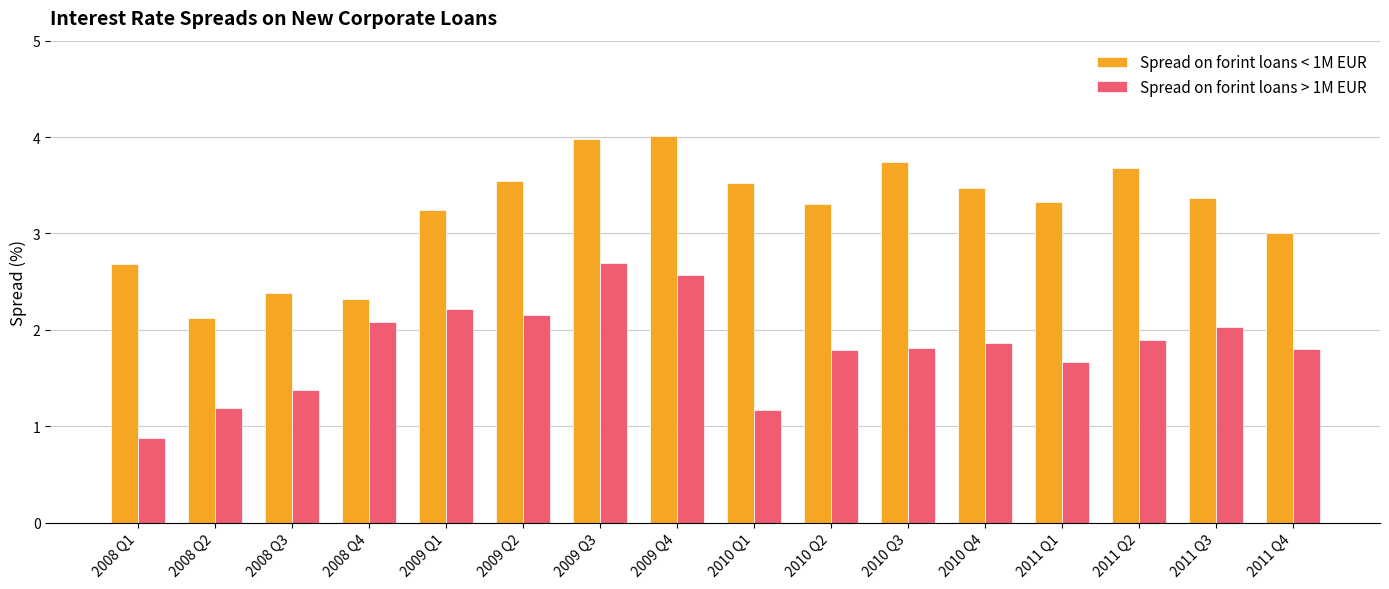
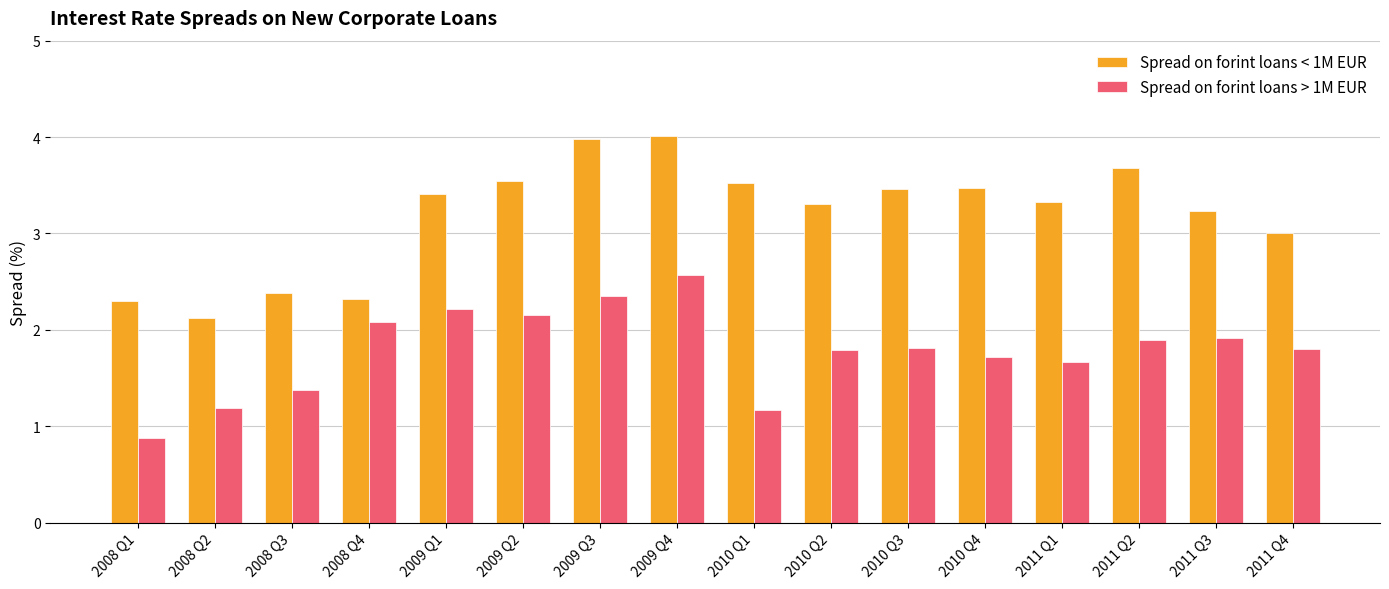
Spread on forint loans < 1M EUR, 2008 Q1: 2.7 -> 2.3
Spread on forint loans < 1M EUR, 2009 Q1: 3.2 -> 3.4
Spread on forint loans > 1M EUR, 2009 Q3: 2.7 -> 2.4
Spread on forint loans < 1M EUR, 2010 Q3: 3.7 -> 3.5
Spread on forint loans > 1M EUR, 2010 Q4: 1.9 -> 1.7
Spread on forint loans < 1M EUR, 2011 Q3: 3.4 -> 3.2
Spread on forint loans > 1M EUR, 2011 Q3: 2.0 -> 1.9
